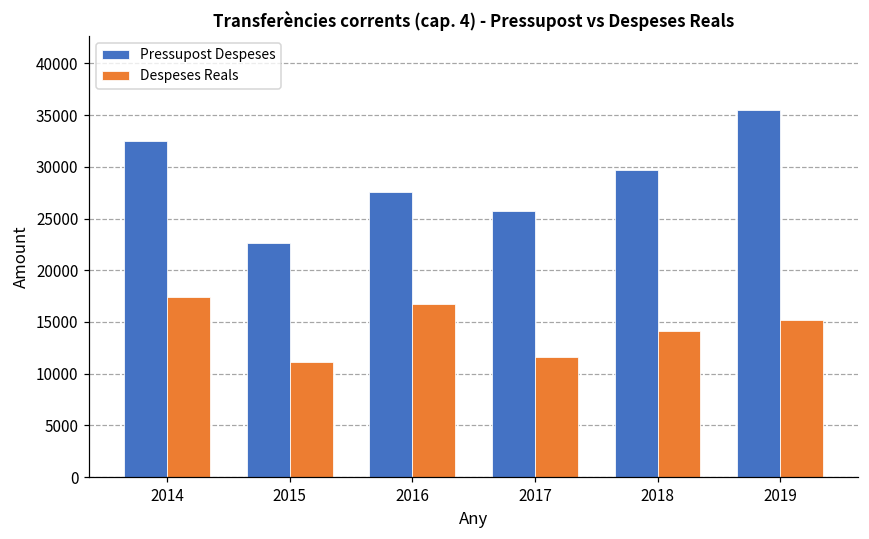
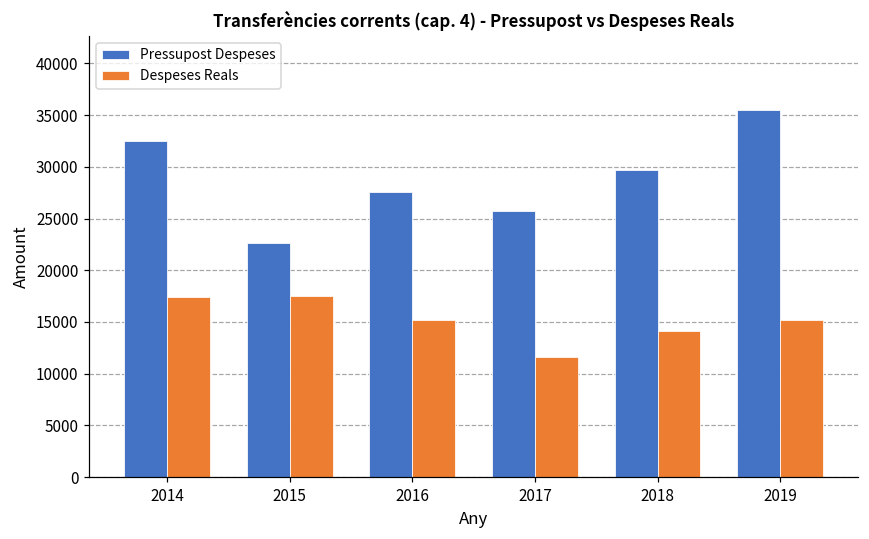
Despeses Reals, 2015: 11000 -> 18000
Despeses Reals, 2016: 17000 -> 15000
